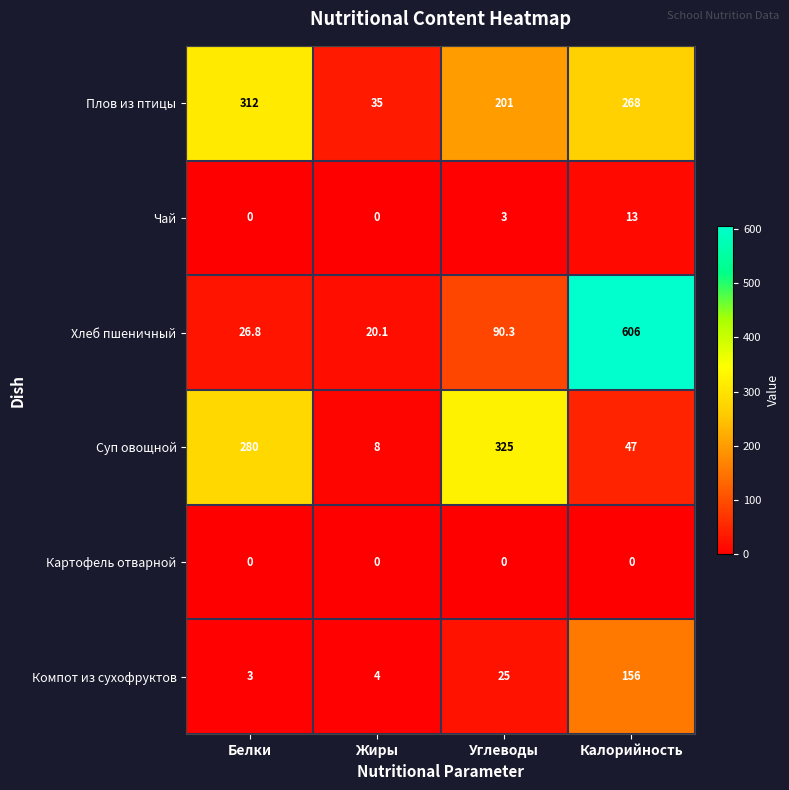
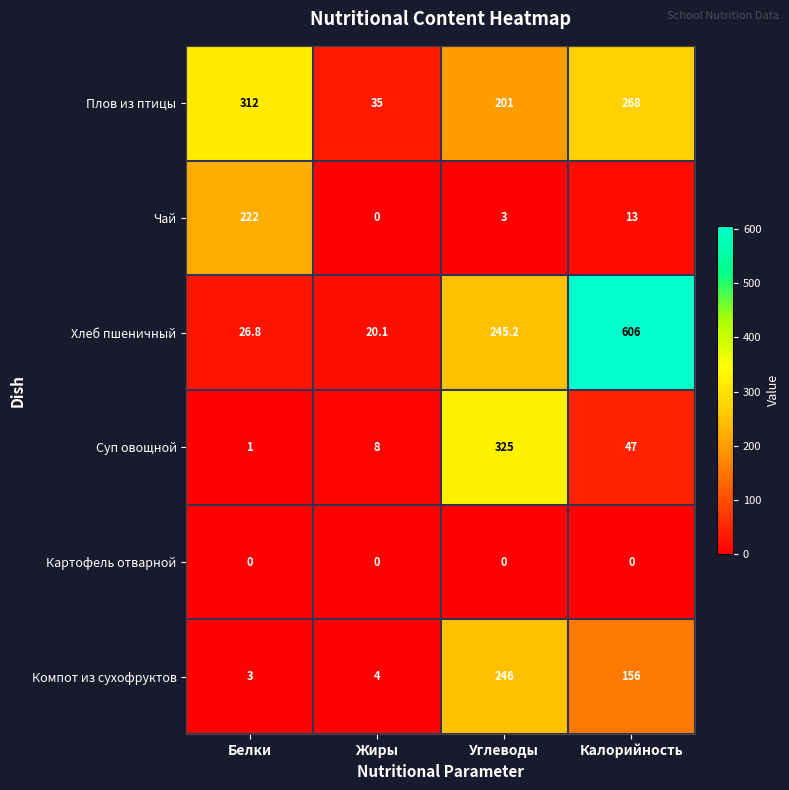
Чай, Белки: 0 -> 222
Хлеб пшеничный, Углеводы: 90.3 -> 245.2
Суп овощной, Белки: 280 -> 1
Компот из сухофруктов, Углеводы: 25 -> 246
